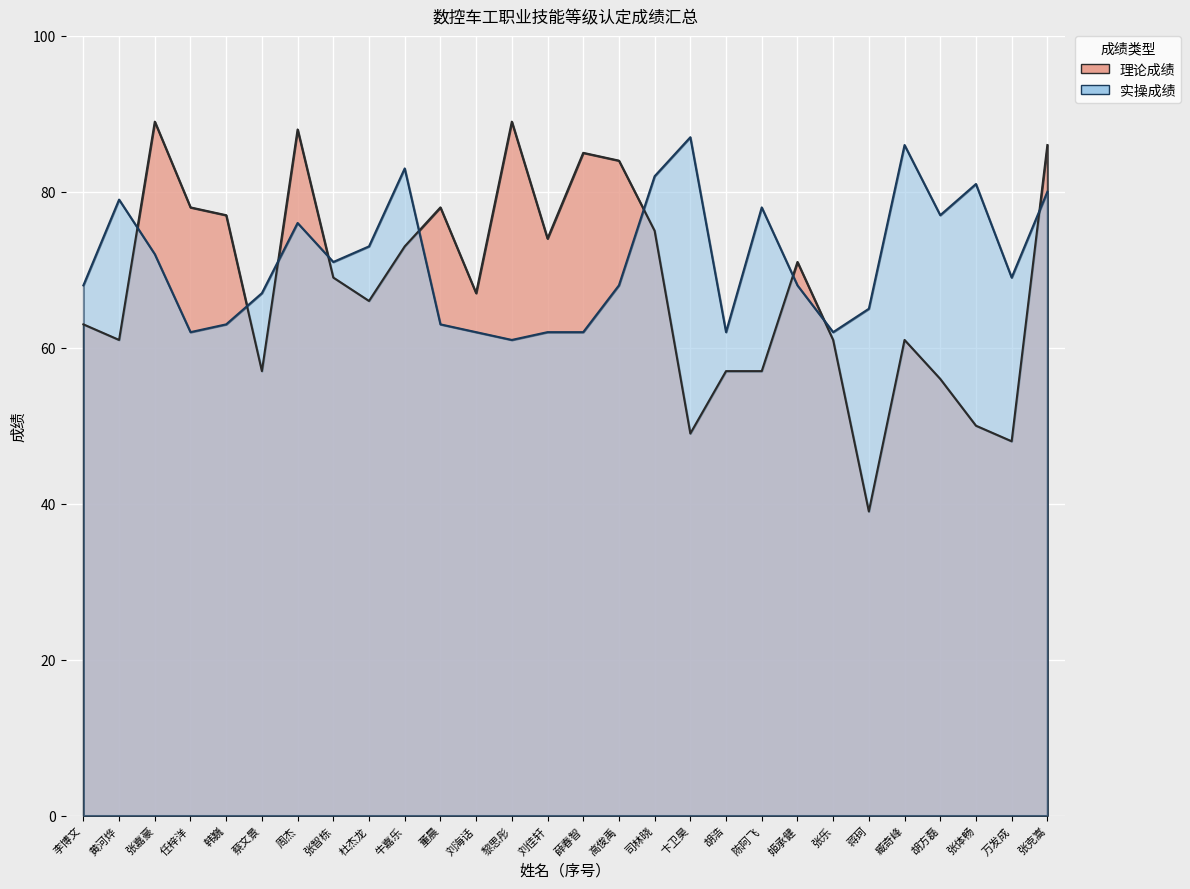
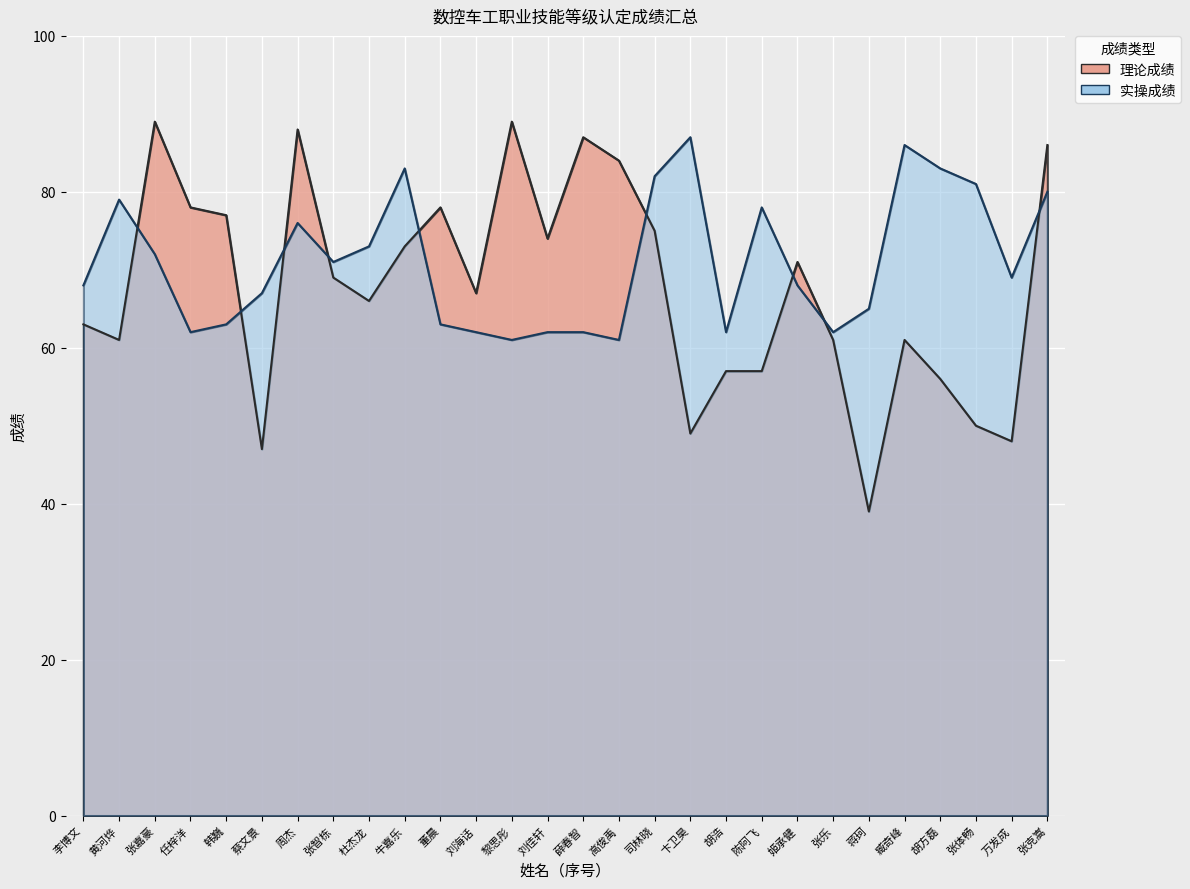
理论成绩, 蔡文景: 57 -> 47
理论成绩, 薛春智: 85 -> 87
实操成绩, 高俊禹: 68 -> 61
实操成绩, 胡方磊: 77 -> 83
